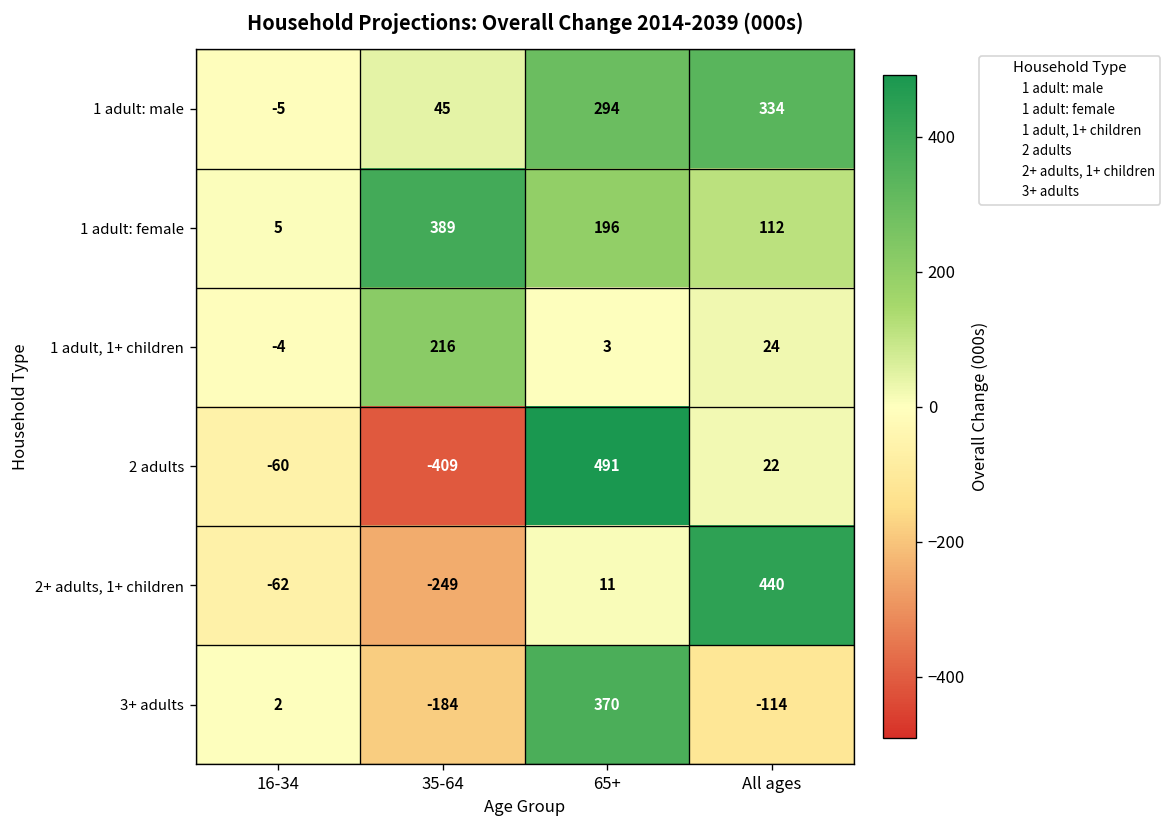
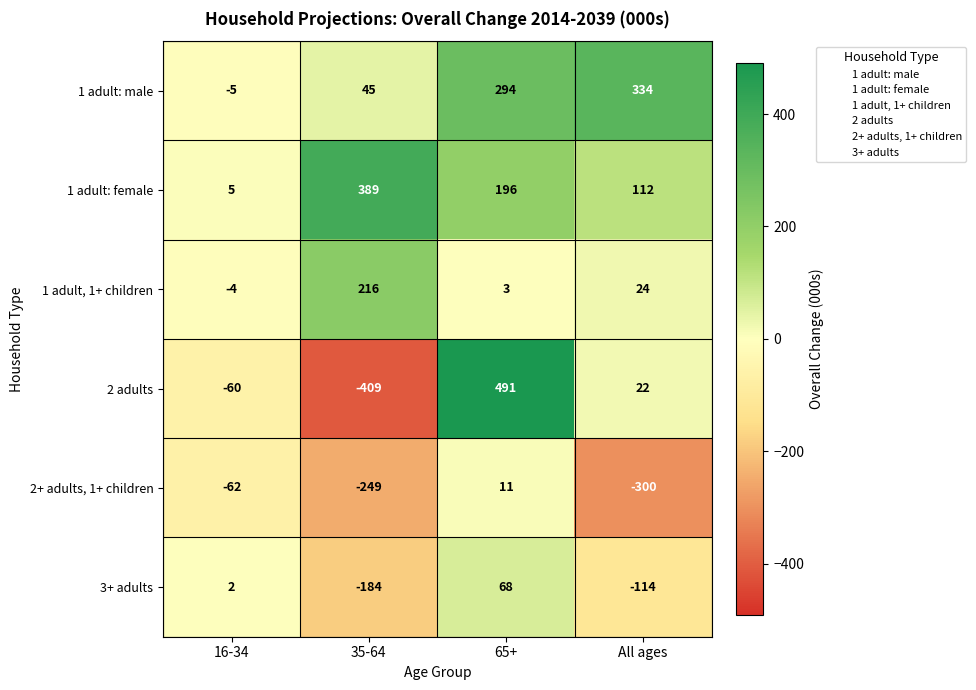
2+ adults, 1+ children, All ages: 440 -> -300
3+ adults, 65+: 370 -> 68
